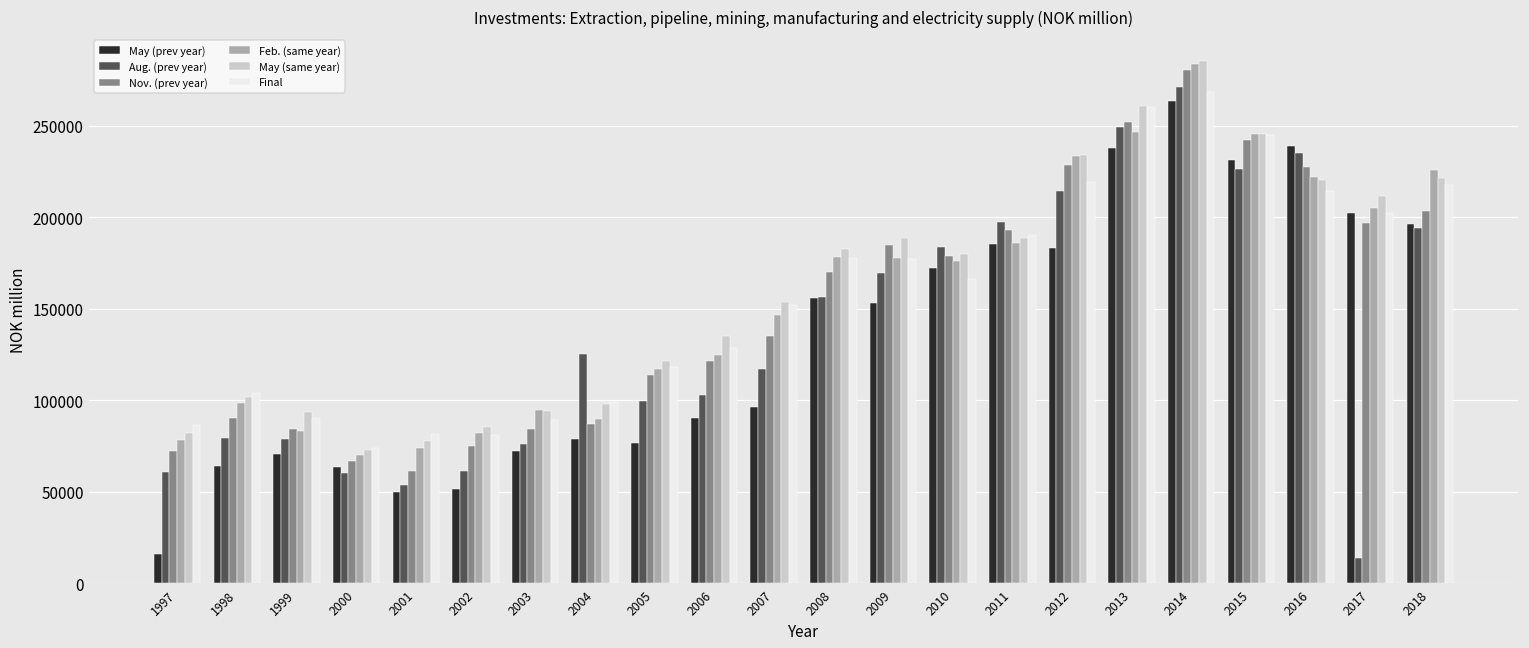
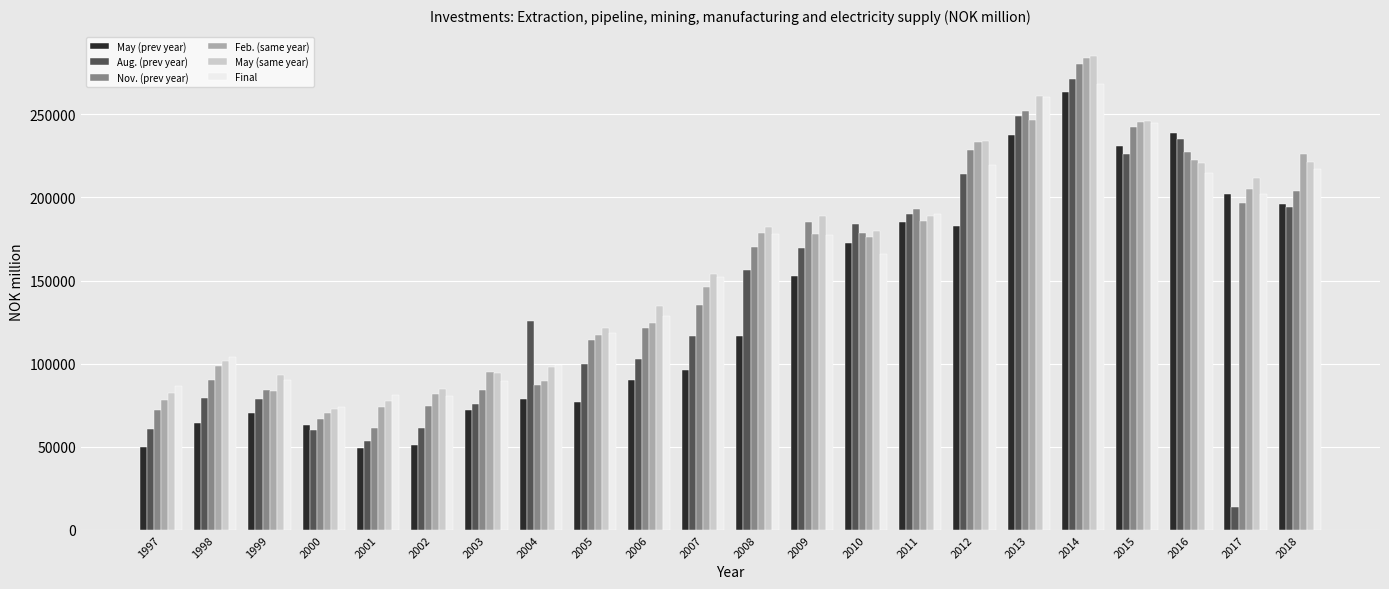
May (prev year), 1997: 16000 -> 50000
May (prev year), 2008: 156000 -> 117000
Aug. (prev year), 2011: 197000 -> 190000
